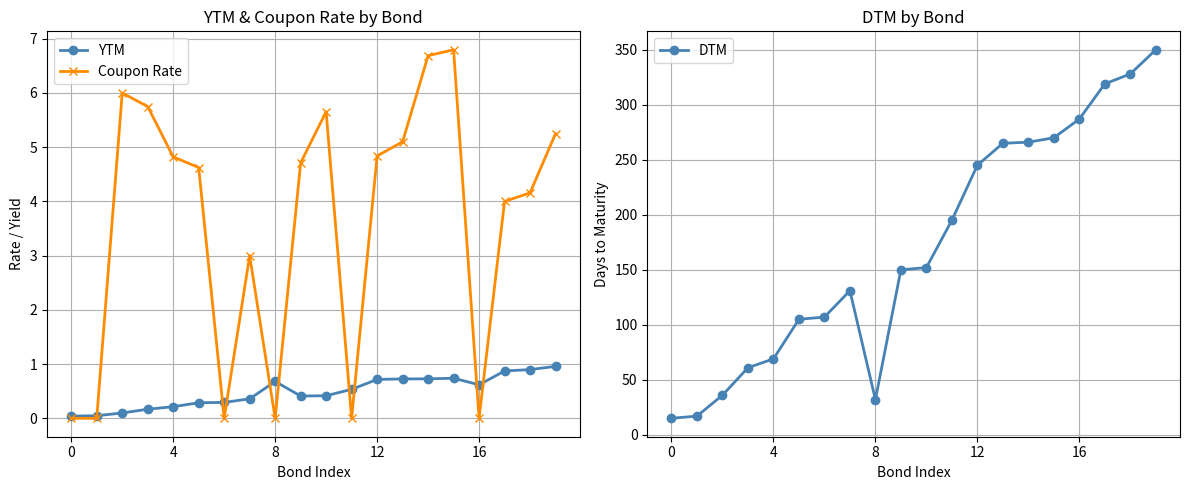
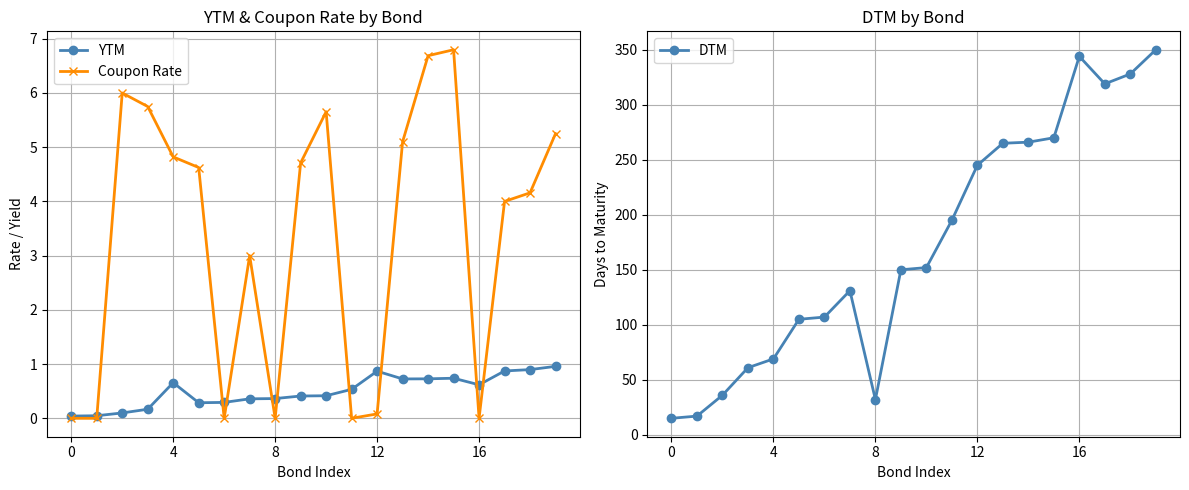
YTM & Coupon Rate by Bond, YTM, 4: 0.2 -> 0.7
YTM & Coupon Rate by Bond, YTM, 8: 0.7 -> 0.4
YTM & Coupon Rate by Bond, YTM, 12: 0.7 -> 0.9
YTM & Coupon Rate by Bond, Coupon Rate, 12: 4.8 -> 0.1
DTM by Bond, 16: 287 -> 344
